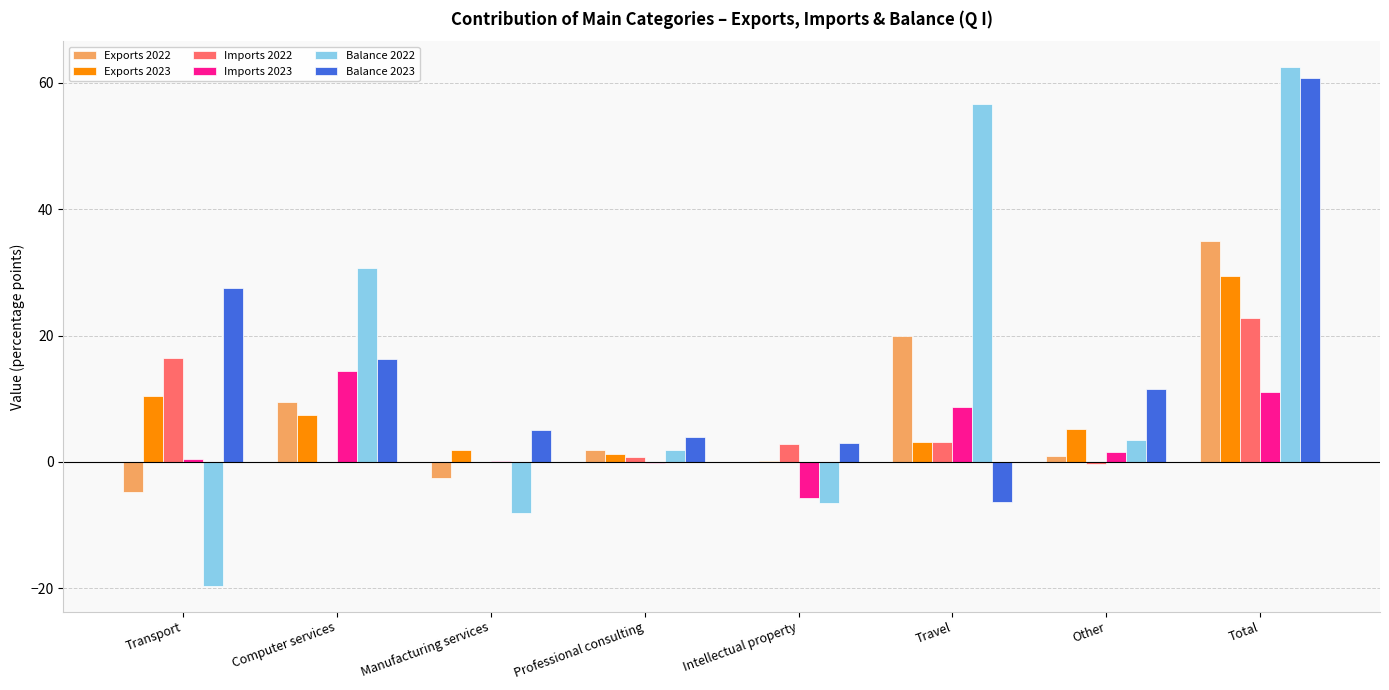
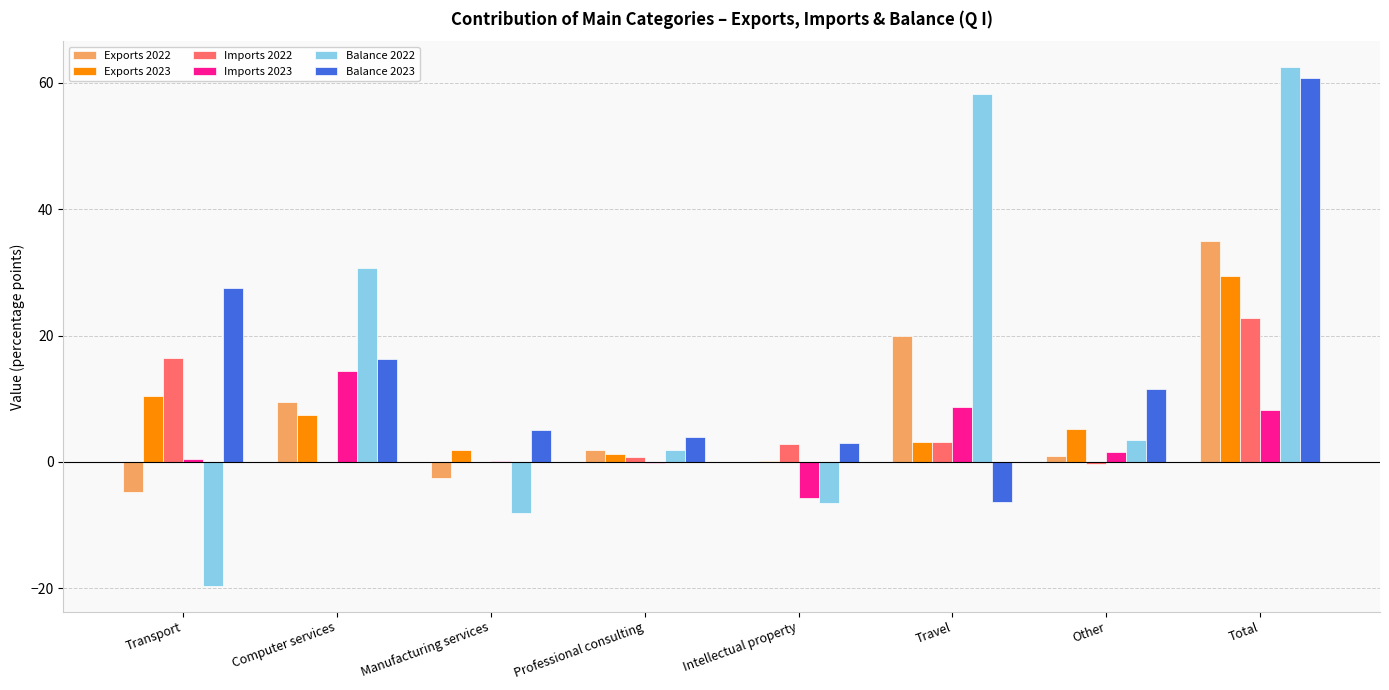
Balance 2022, Travel: 57 -> 58
Imports 2023, Total: 11 -> 8
